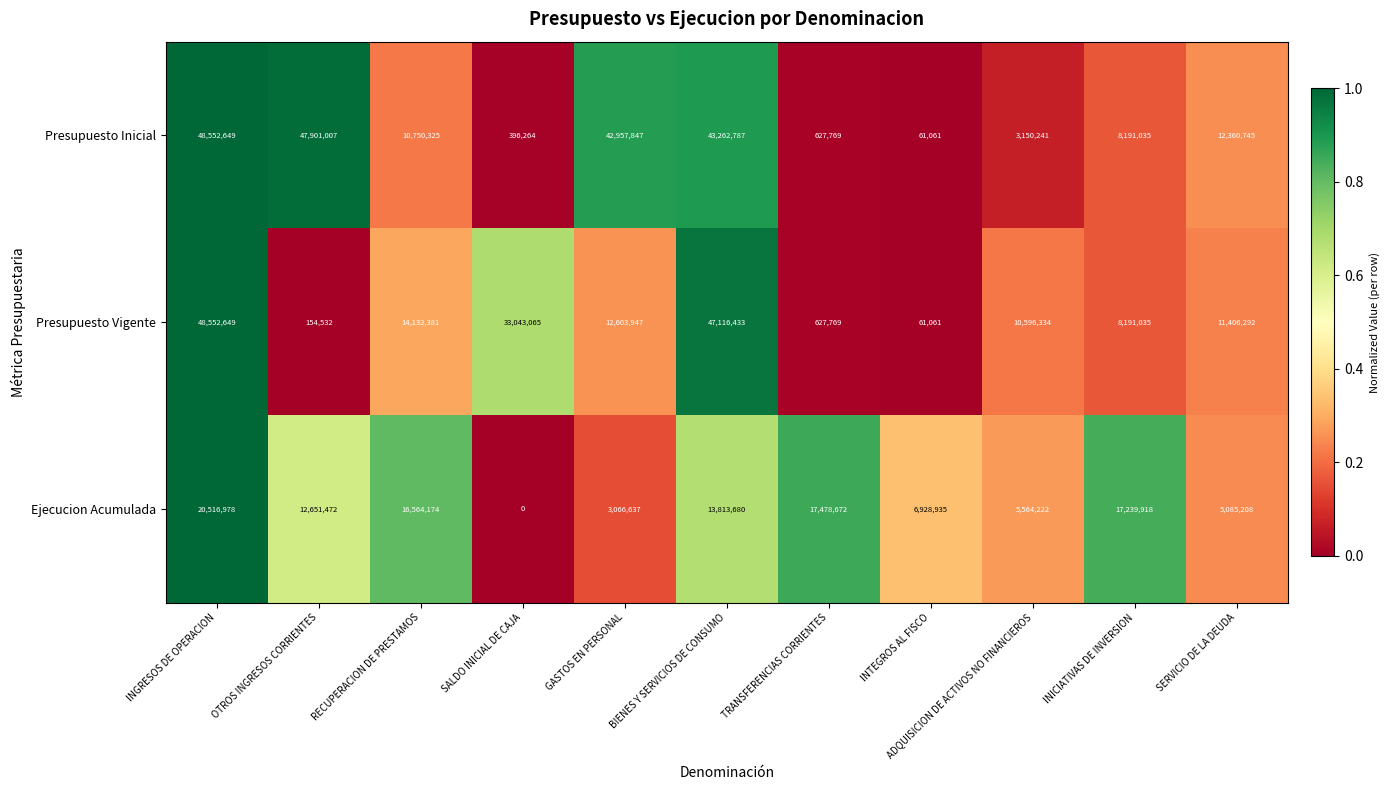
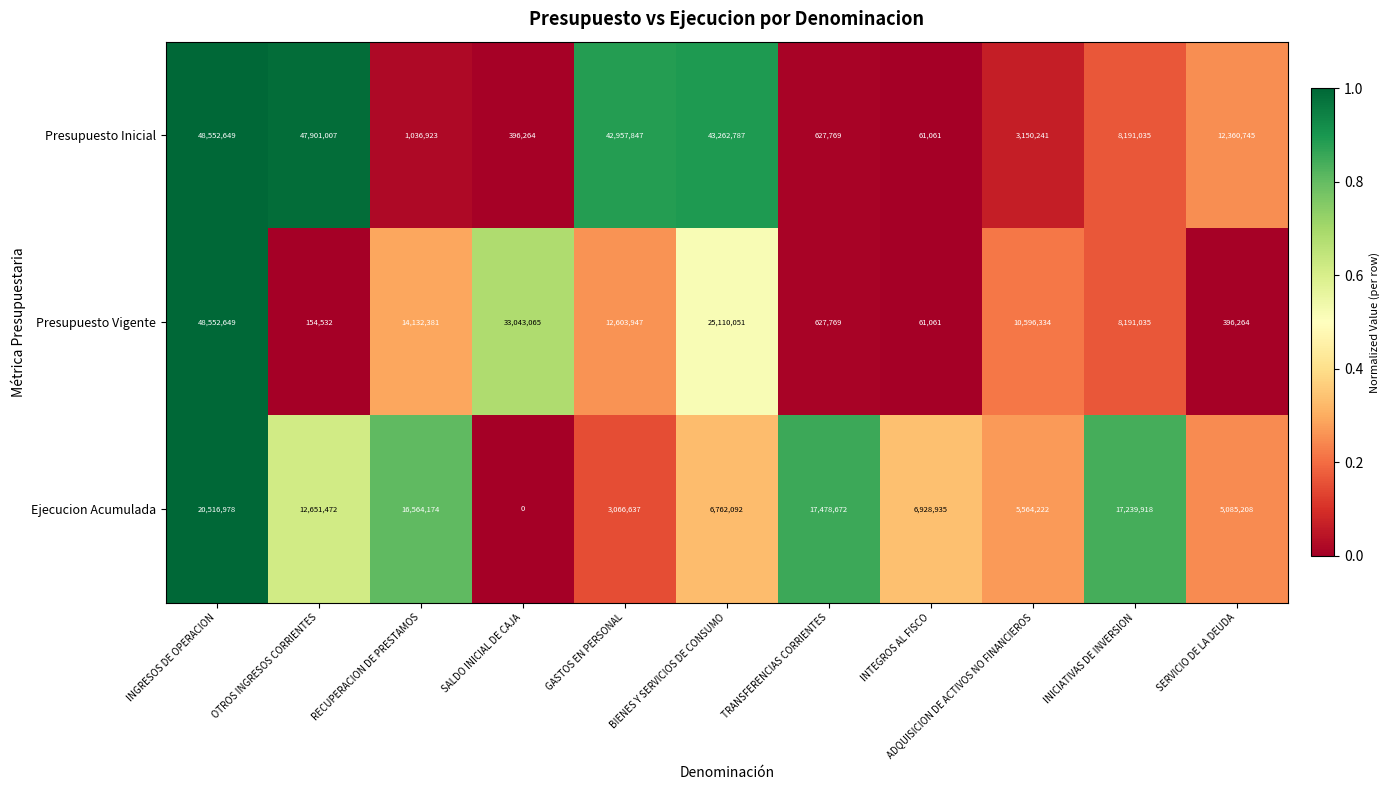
Presupuesto Inicial, RECUPERACION DE PRESTAMOS: 10,750,325 -> 1,036,923
Presupuesto Vigente, BIENES Y SERVICIOS DE CONSUMO: 47,116,433 -> 25,110,051
Presupuesto Vigente, SERVICIO DE LA DEUDA: 11,406,292 -> 396,264
Ejecucion Acumulada, BIENES Y SERVICIOS DE CONSUMO: 13,813,680 -> 6,762,092
